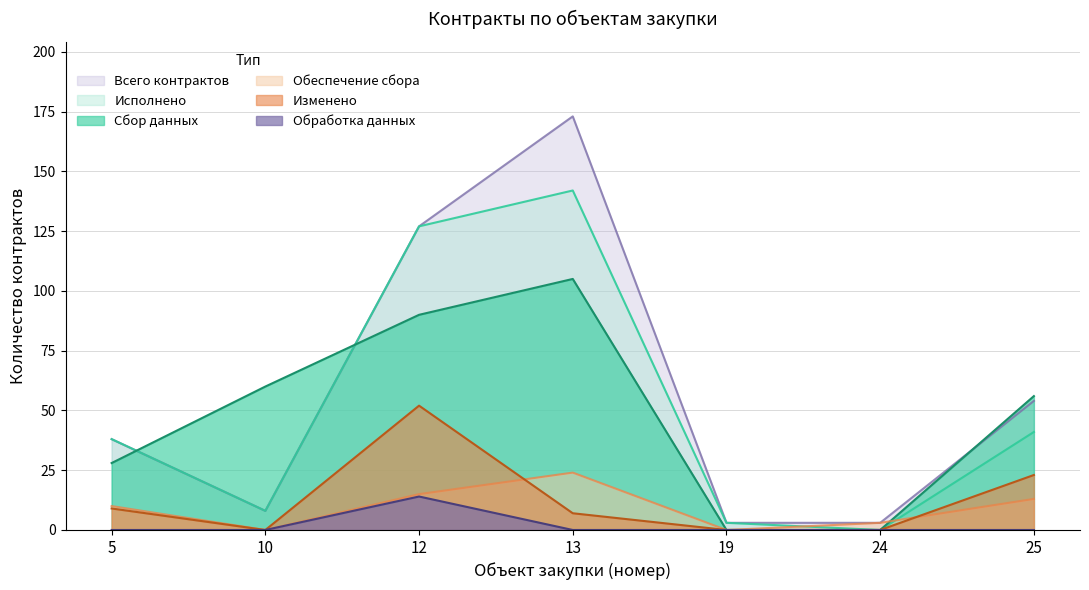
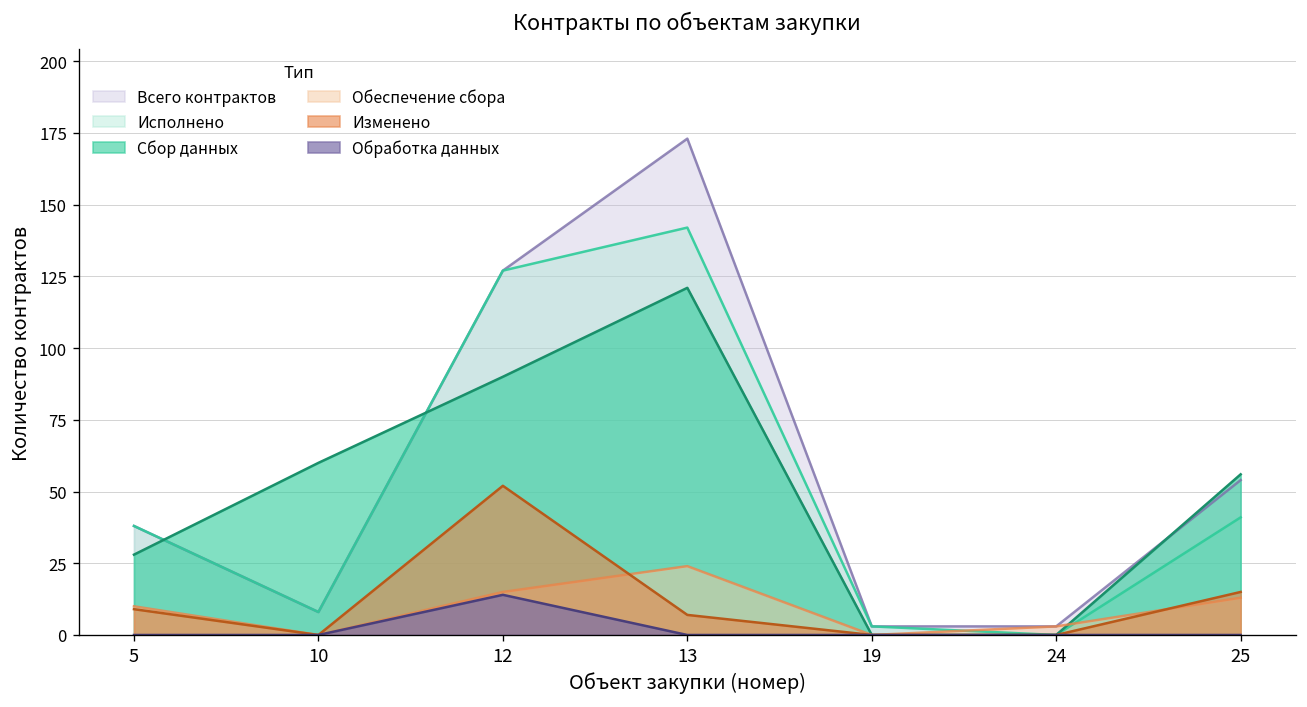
Сбор данных, 13: 105 -> 121
Изменено, 25: 23 -> 15
